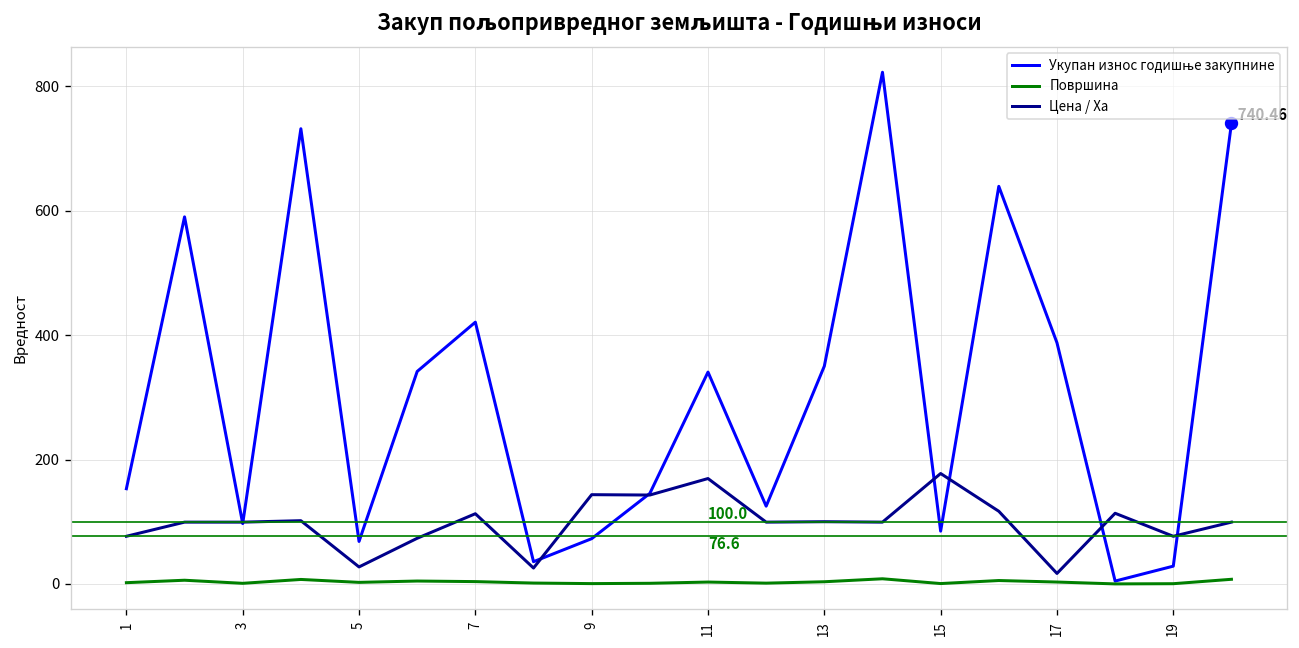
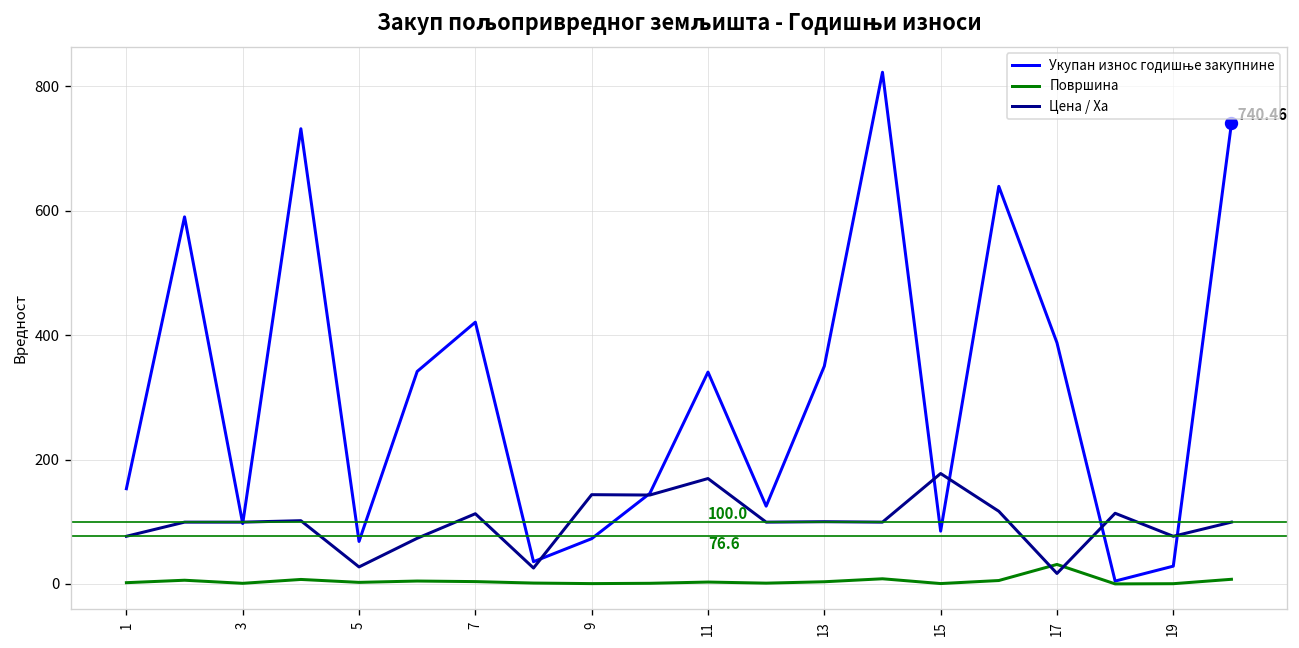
Површина, 17: 0 -> 30
